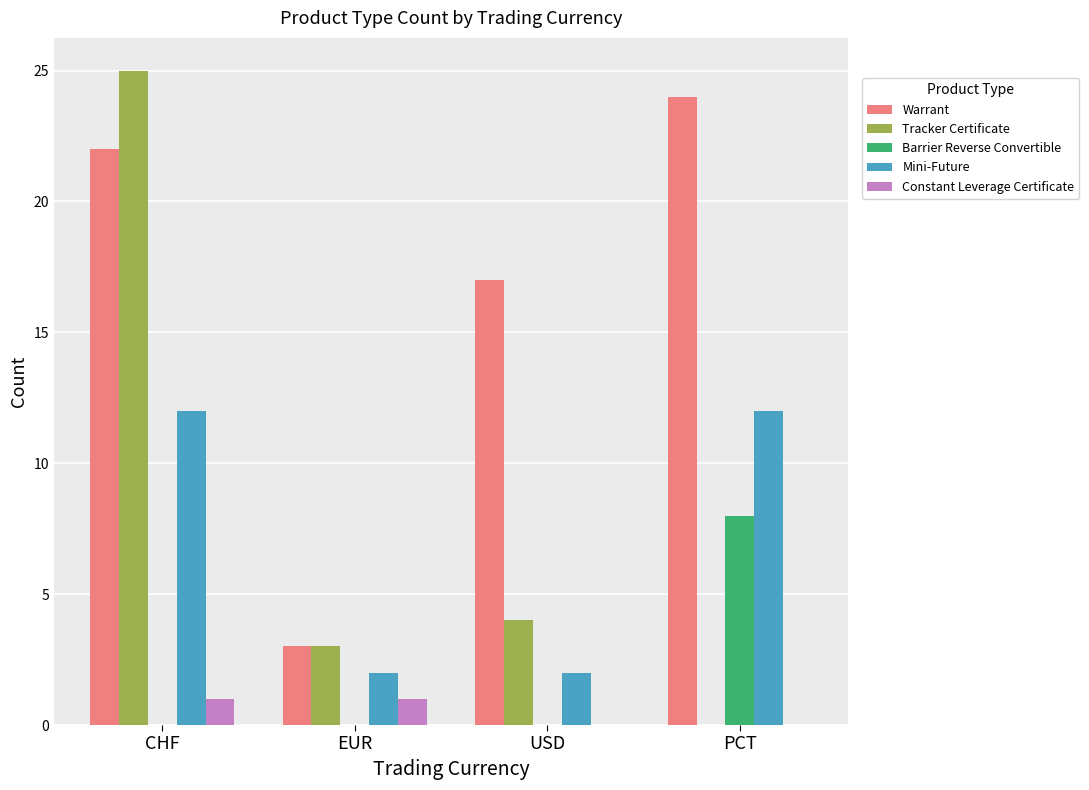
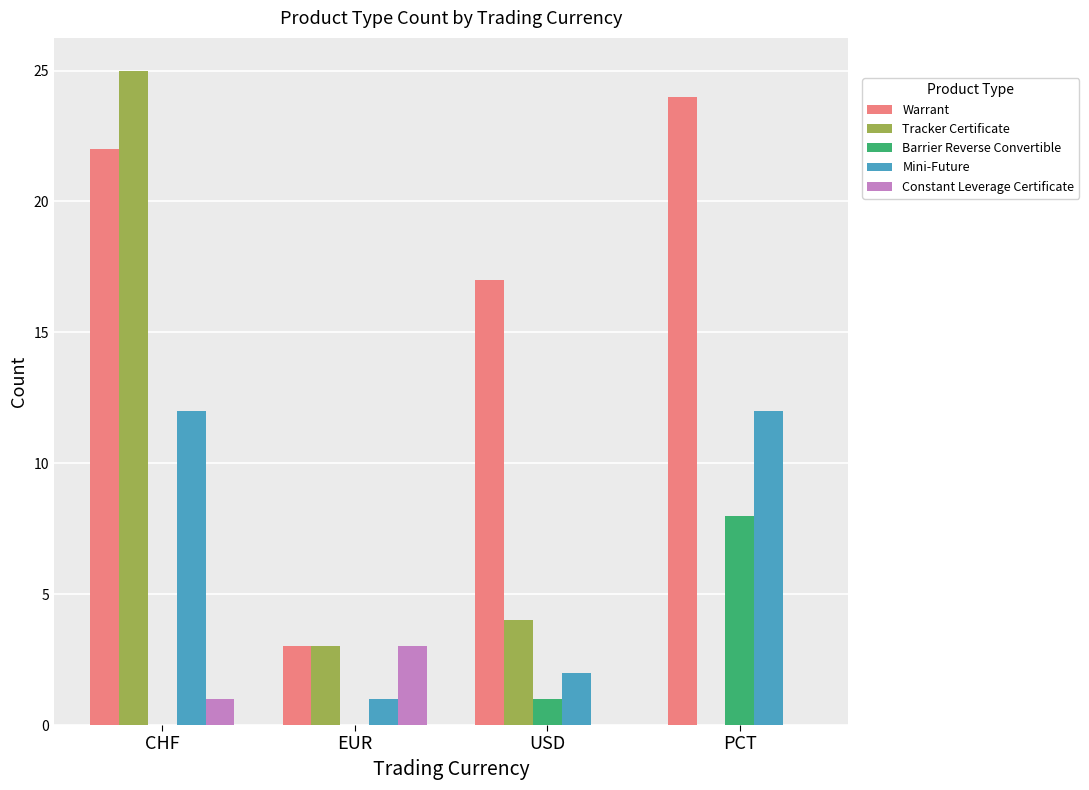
Mini-Future, EUR: 2 -> 1
Constant Leverage Certificate, EUR: 1 -> 3
Barrier Reverse Convertible, USD: 0 -> 1
